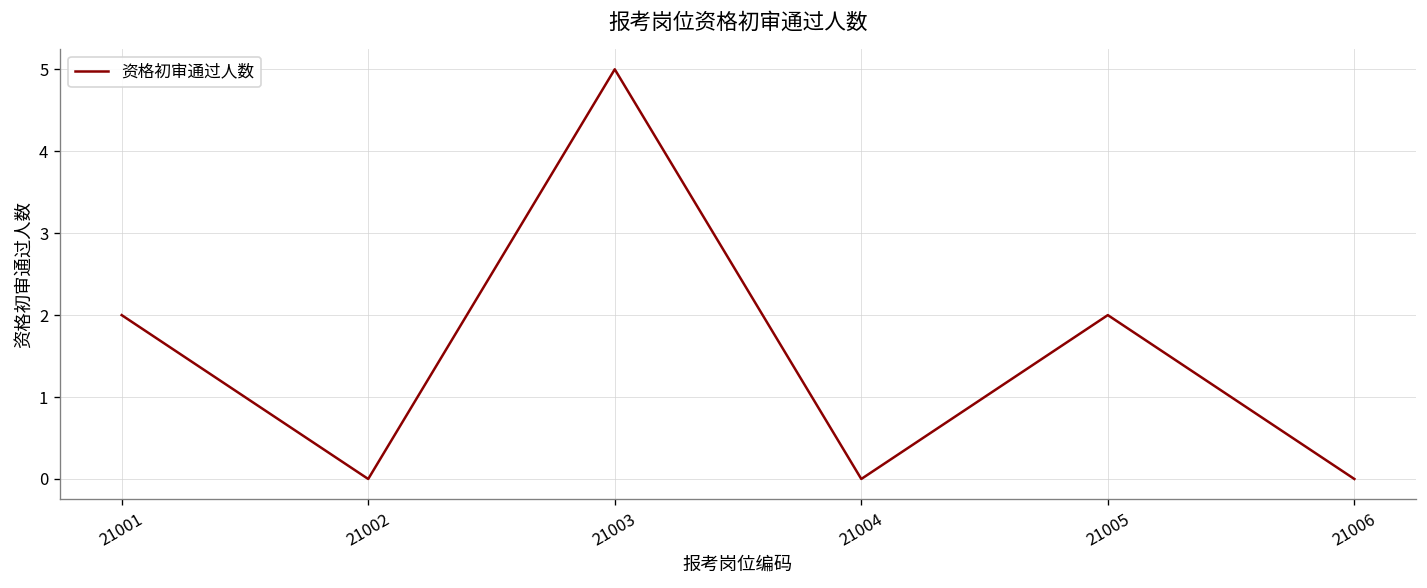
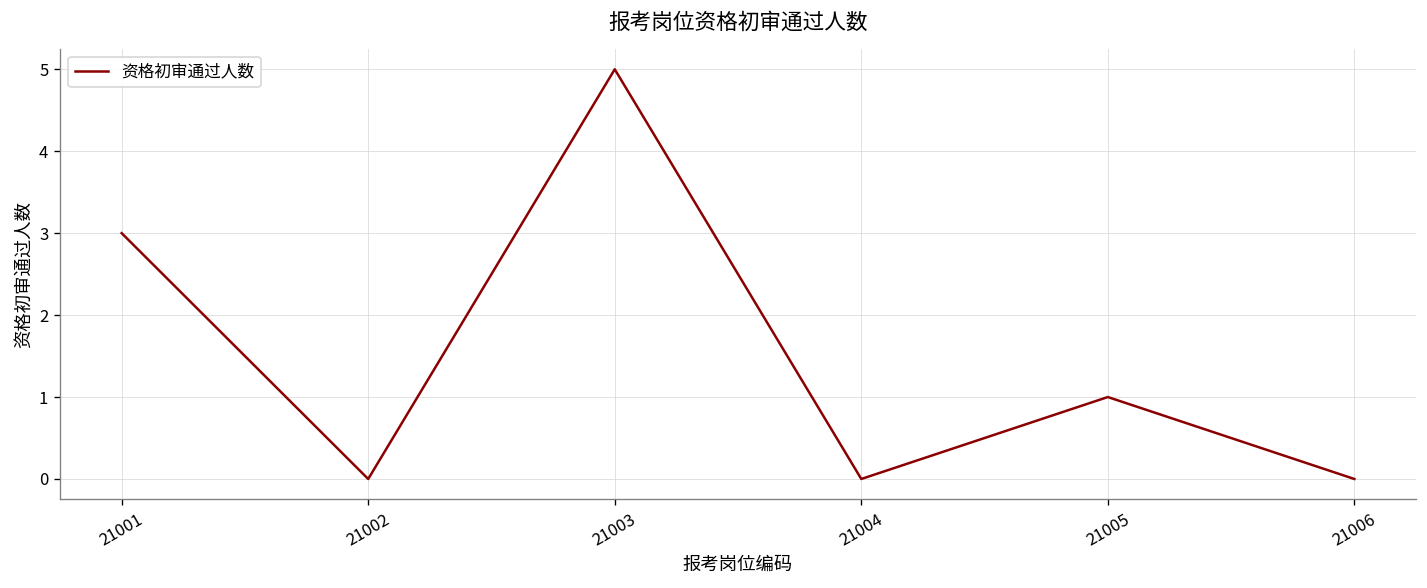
21001: 2 -> 3
21005: 2 -> 1
